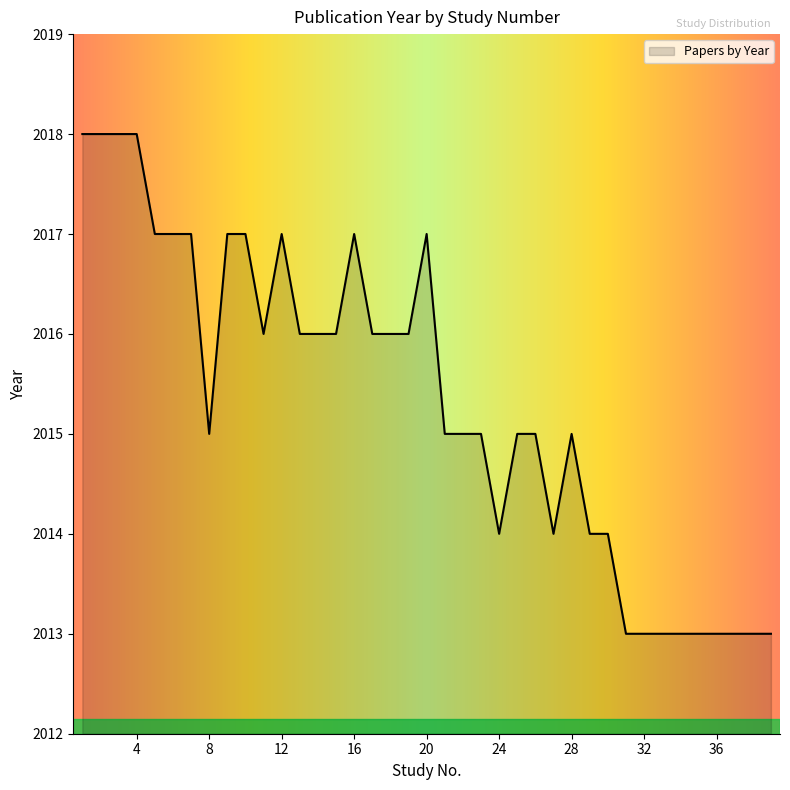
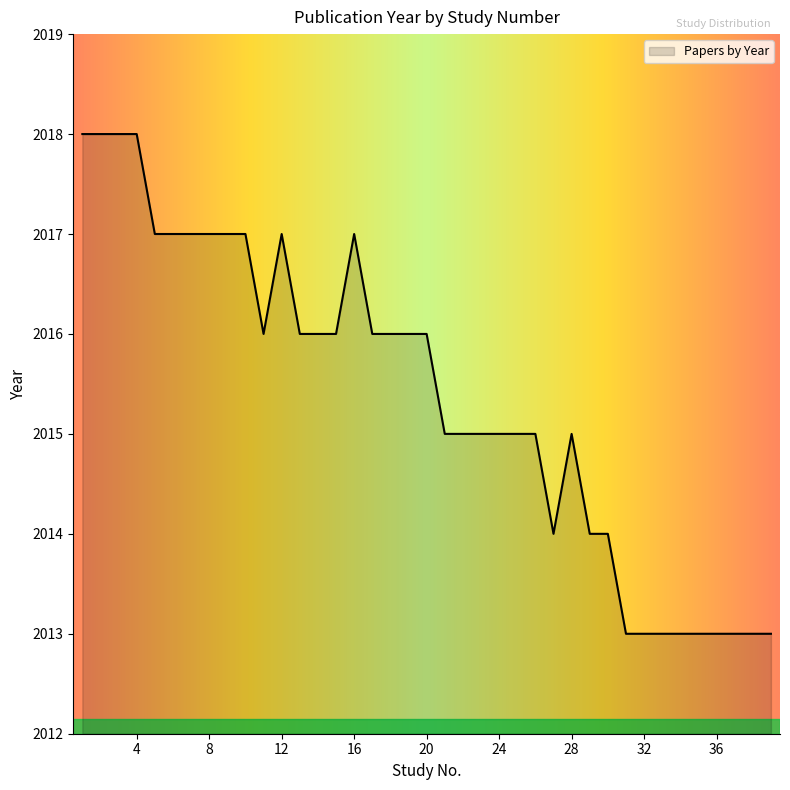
8: 2015 -> 2017
20: 2017 -> 2016
24: 2014 -> 2015
